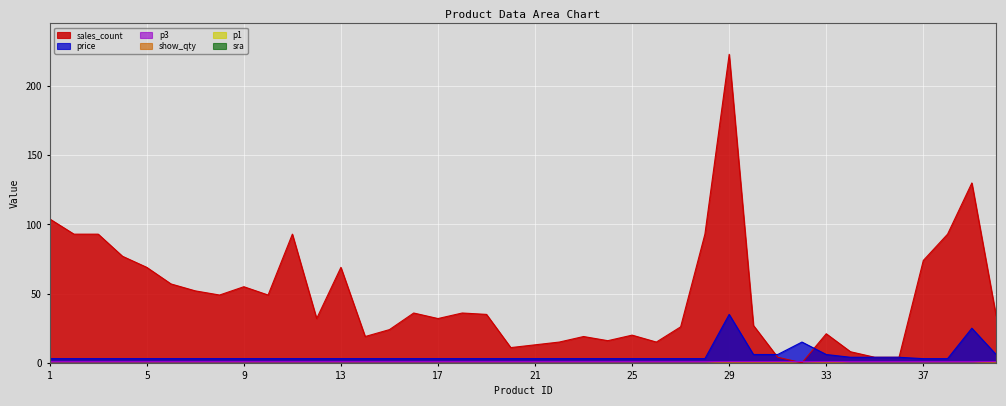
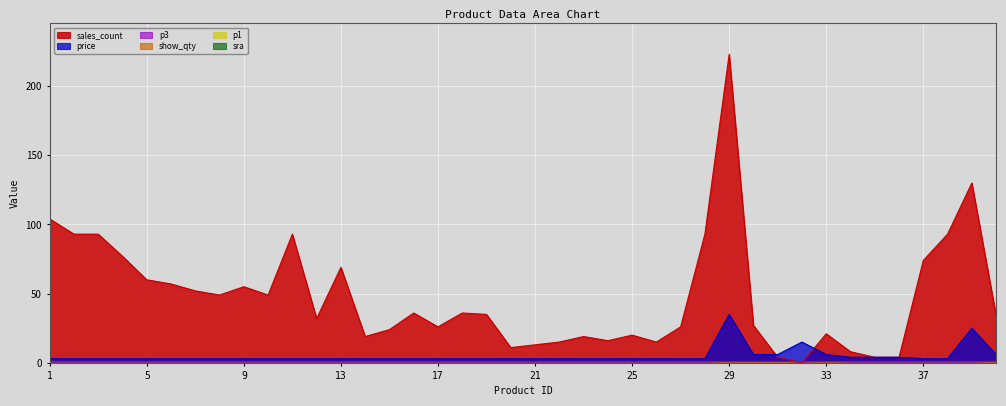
sales_count, 5: 69 -> 60
sales_count, 17: 32 -> 26
